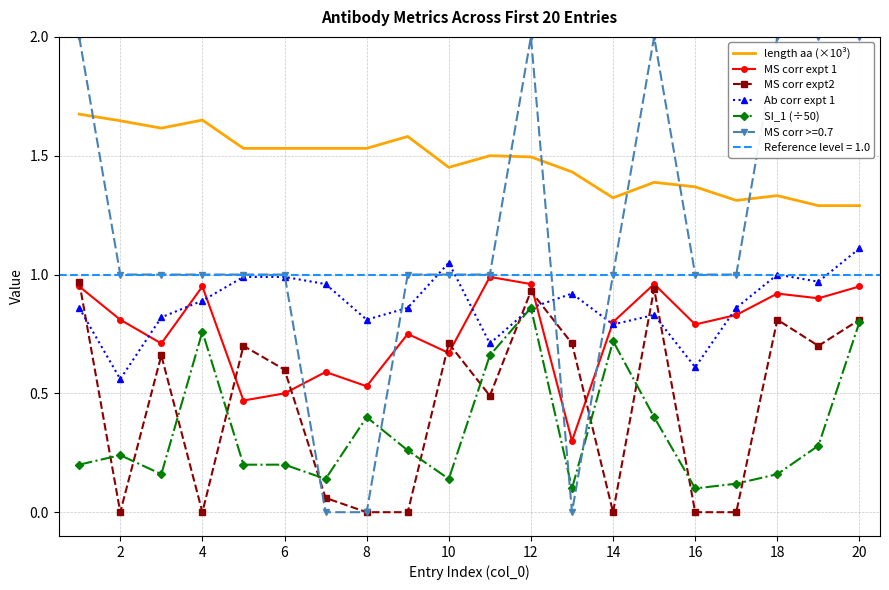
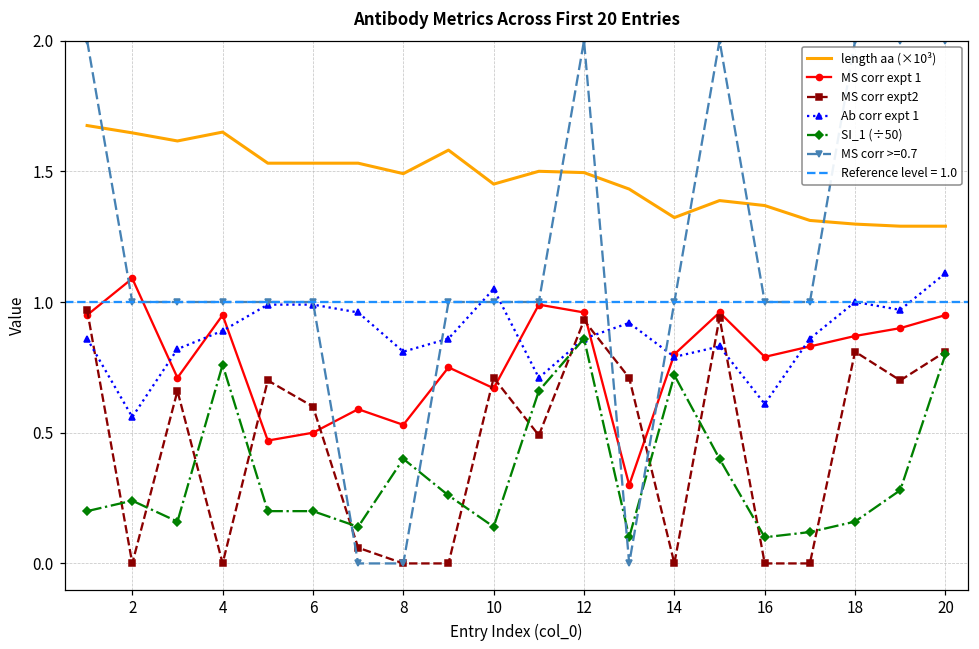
MS corr expt 1, 2: 0.81 -> 1.09
length aa (×10³), 8: 1.53 -> 1.49
length aa (×10³), 18: 1.33 -> 1.30
MS corr expt 1, 18: 0.92 -> 0.87
